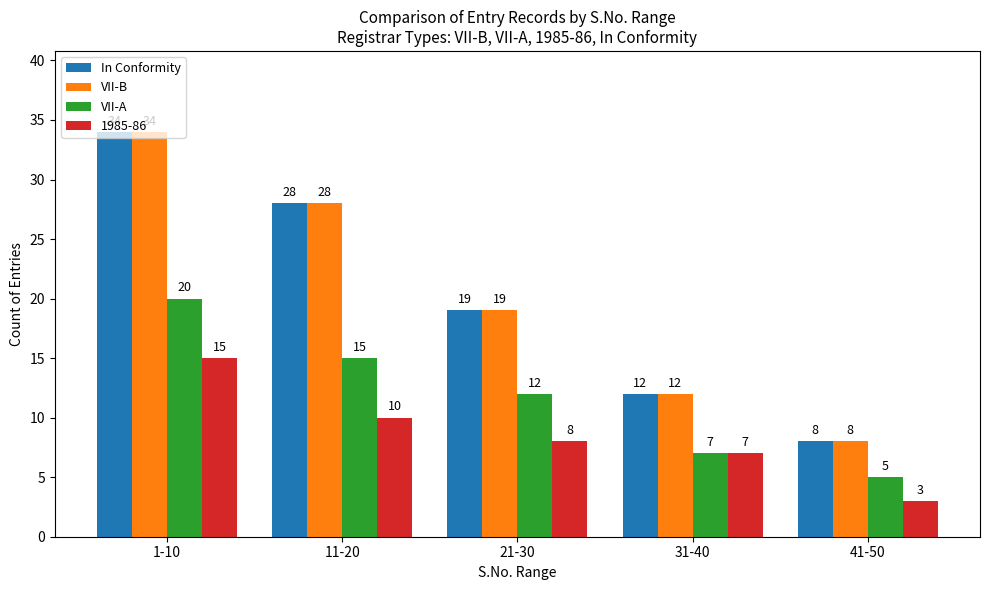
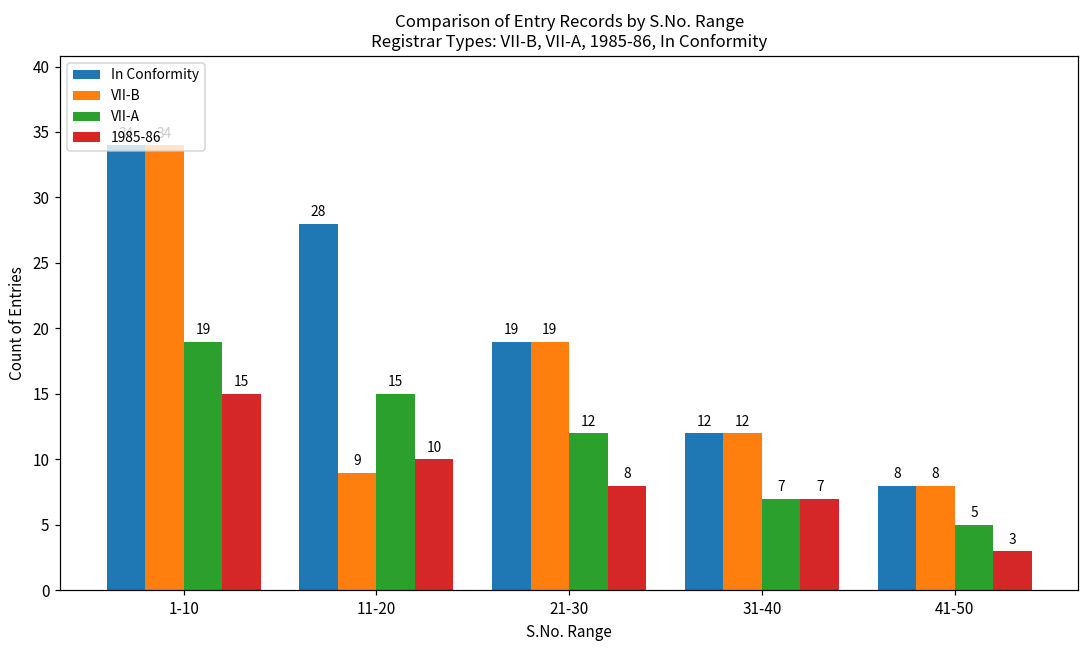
VII-A, 1-10: 20 -> 19
VII-B, 11-20: 28 -> 9
